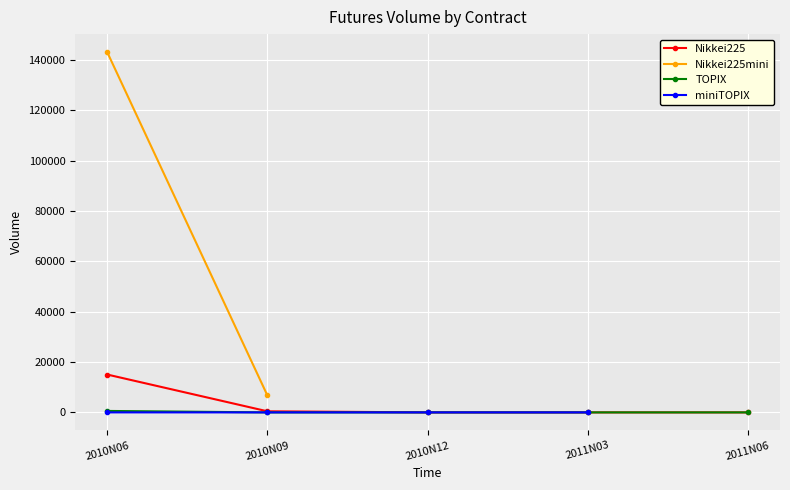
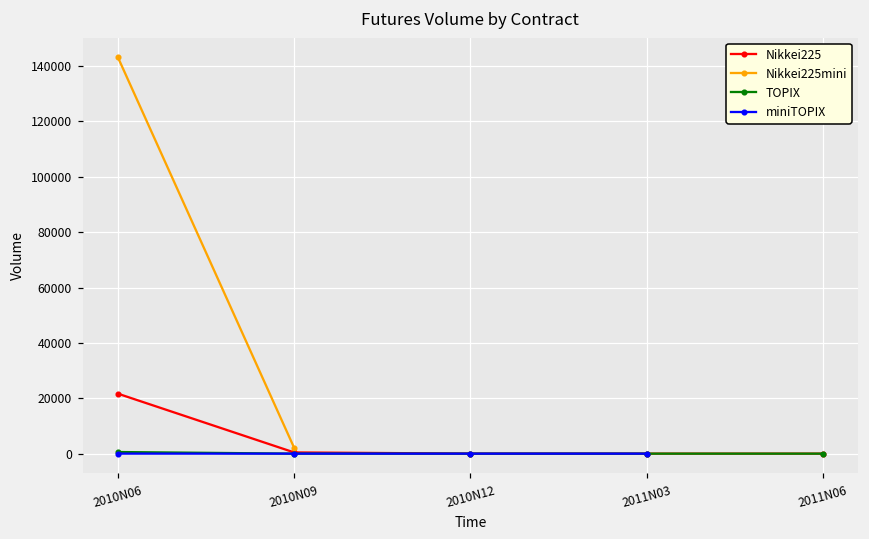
Nikkei225, 2010N06: 15000 -> 22000
Nikkei225mini, 2010N09: 7000 -> 2000
